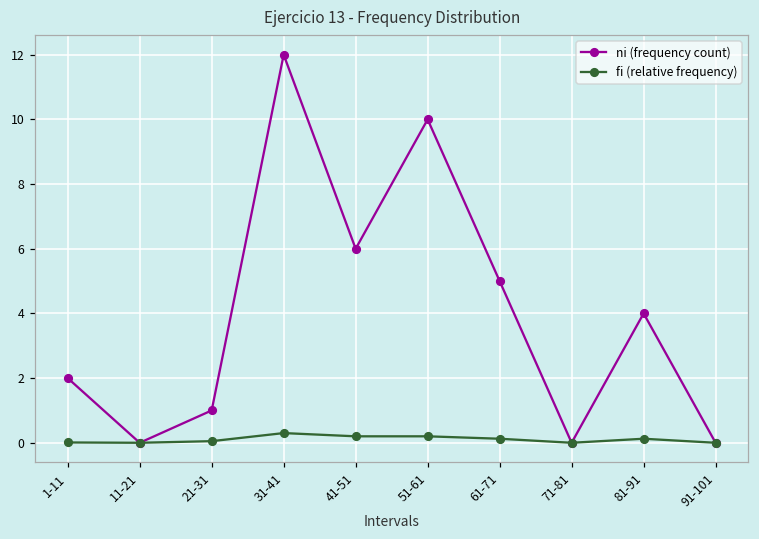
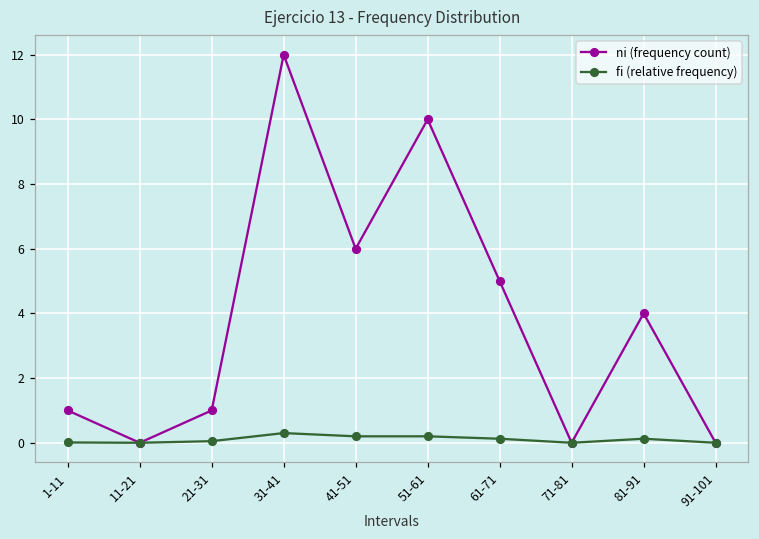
ni (frequency count), 1-11: 2 -> 1
